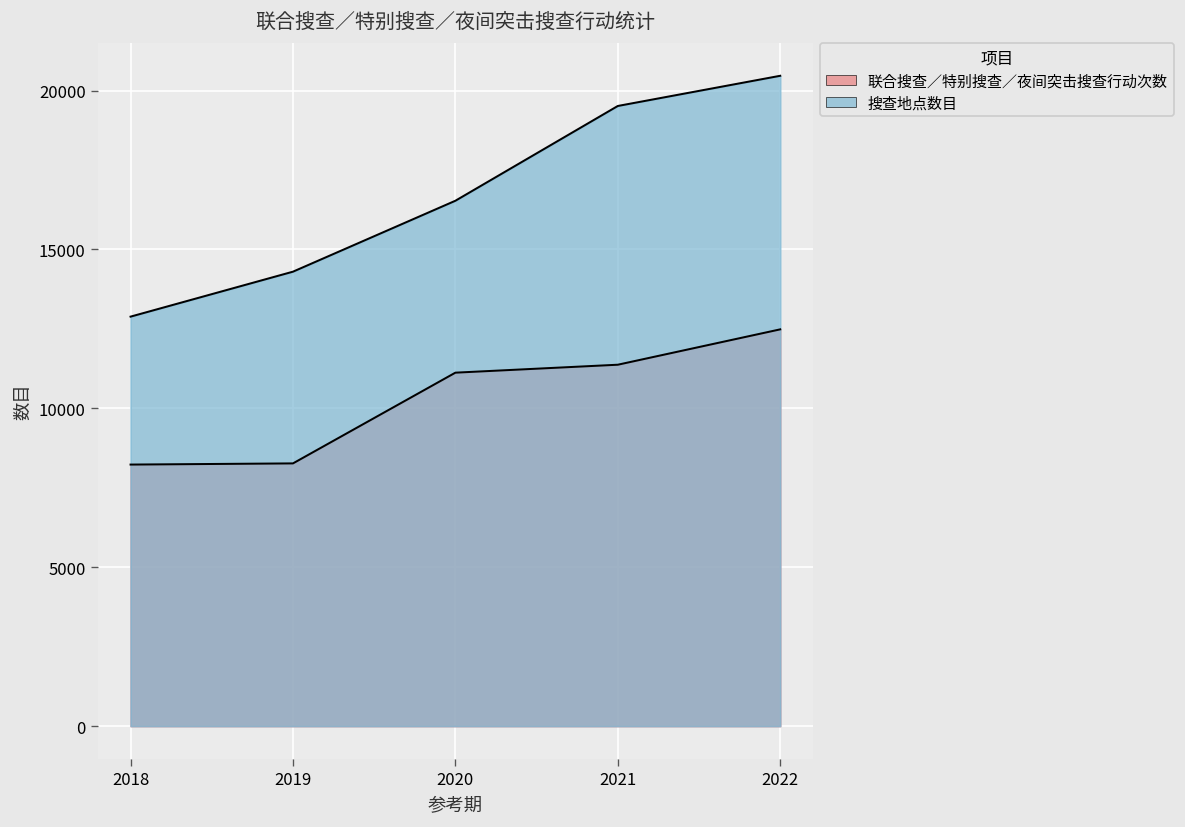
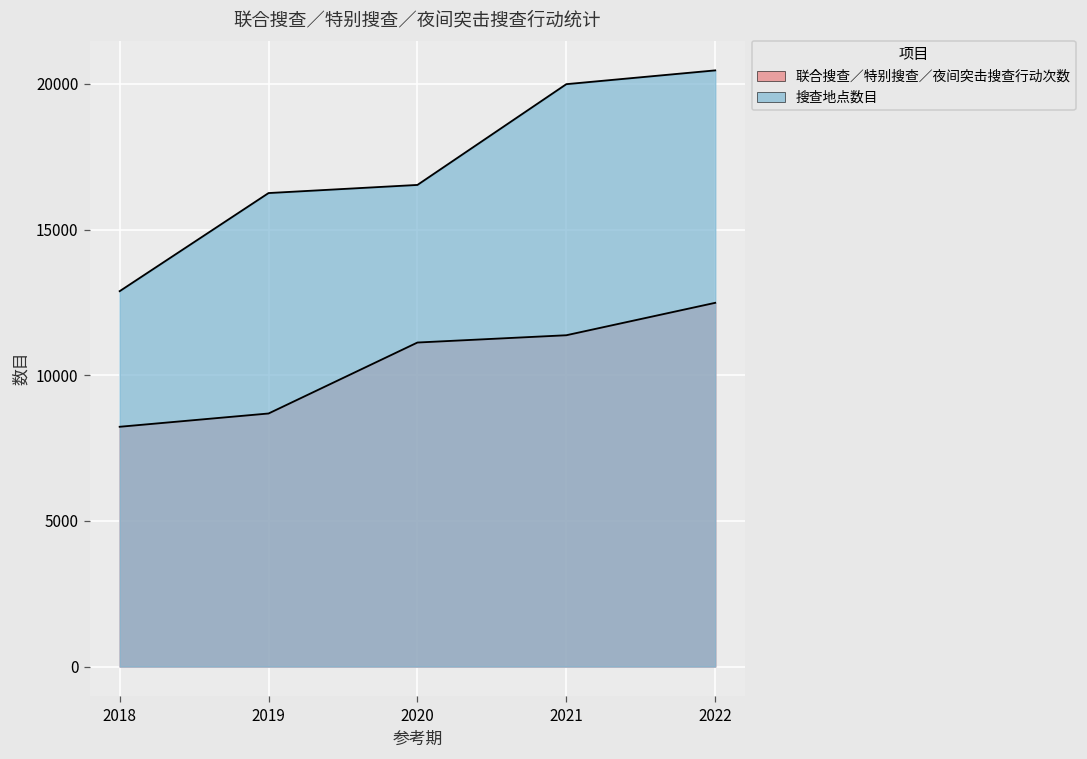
联合搜查／特别搜查／夜间突击搜查行动次数, 2019: 8300 -> 8700
搜查地点数目, 2019: 14300 -> 16300
搜查地点数目, 2021: 19500 -> 20000
